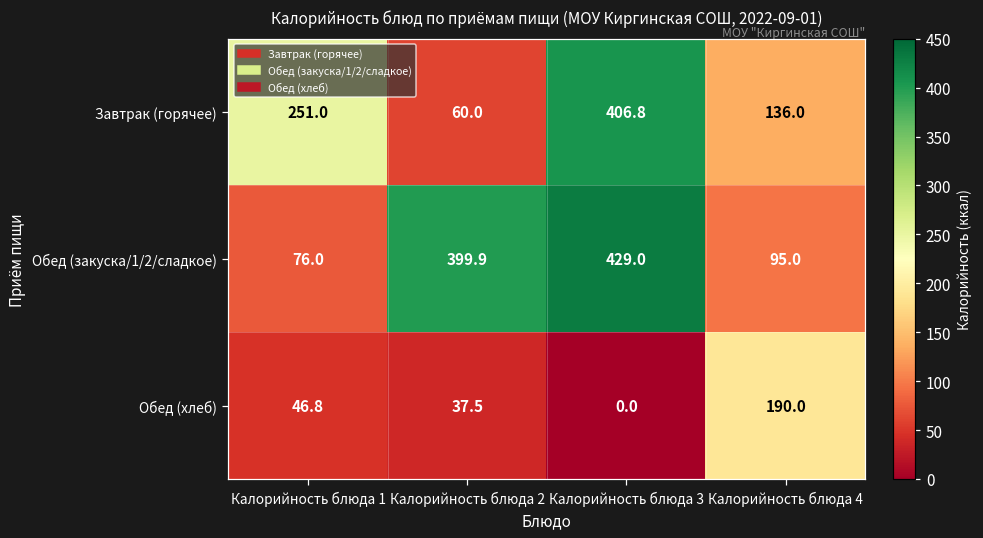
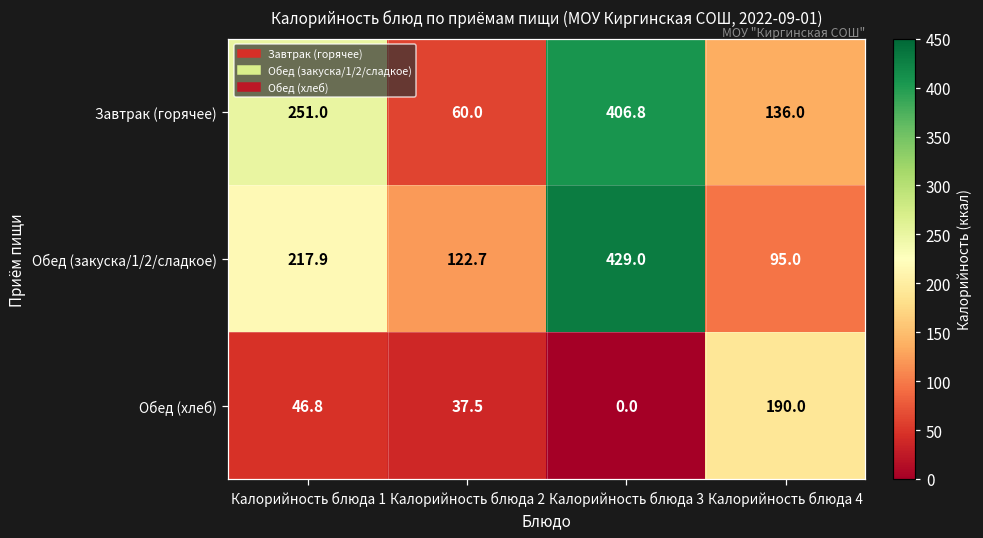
Обед (закуска/1/2/сладкое), Калорийность блюда 1: 76.0 -> 217.9
Обед (закуска/1/2/сладкое), Калорийность блюда 2: 399.9 -> 122.7
